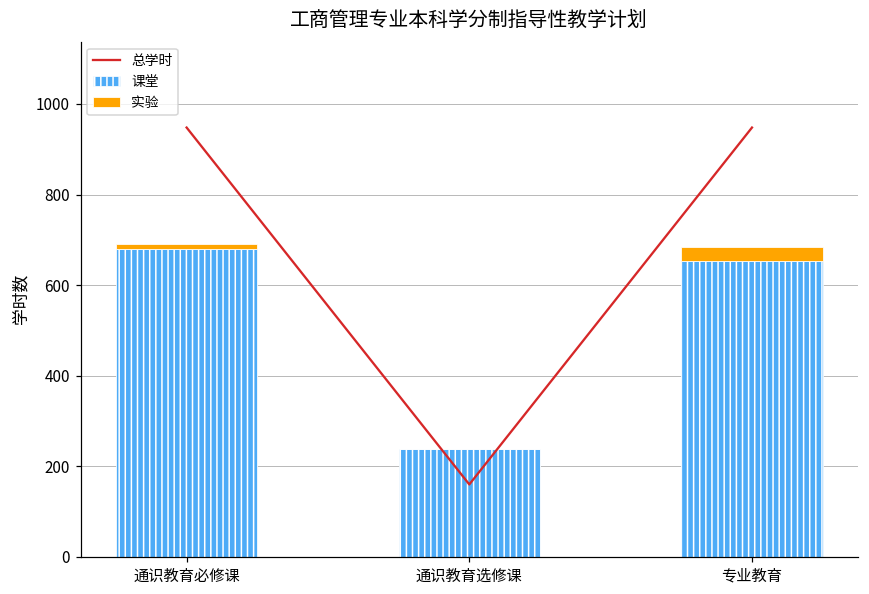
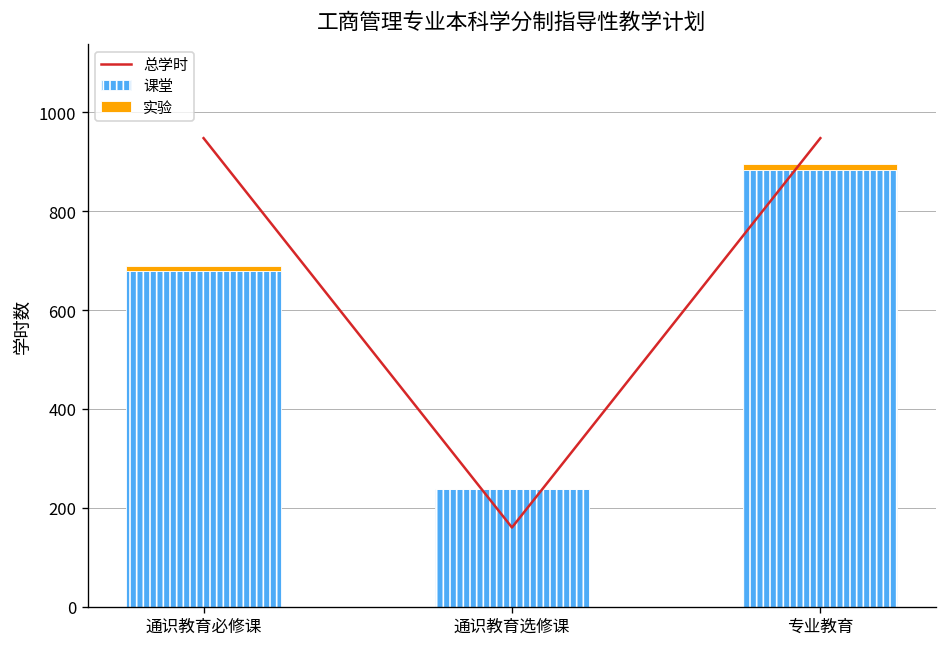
课堂, 专业教育: 650 -> 880
实验, 专业教育: 30 -> 10
